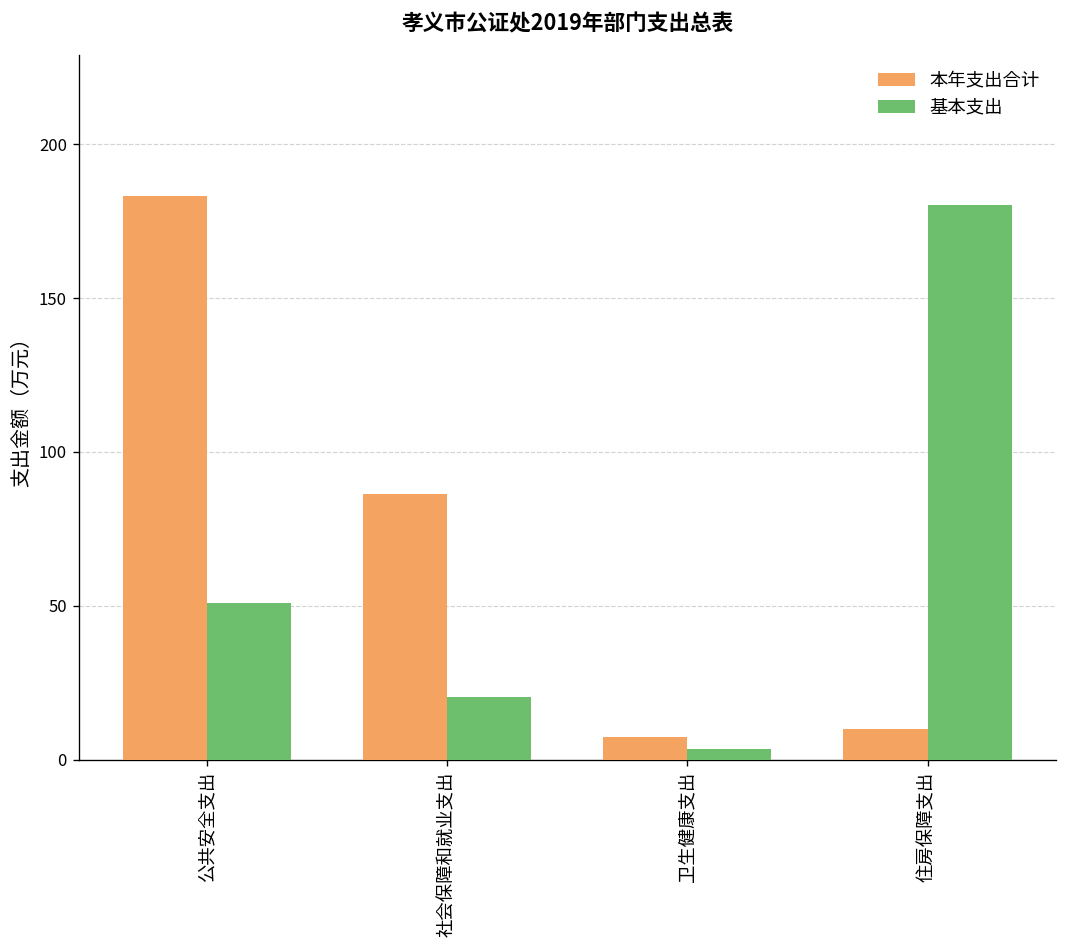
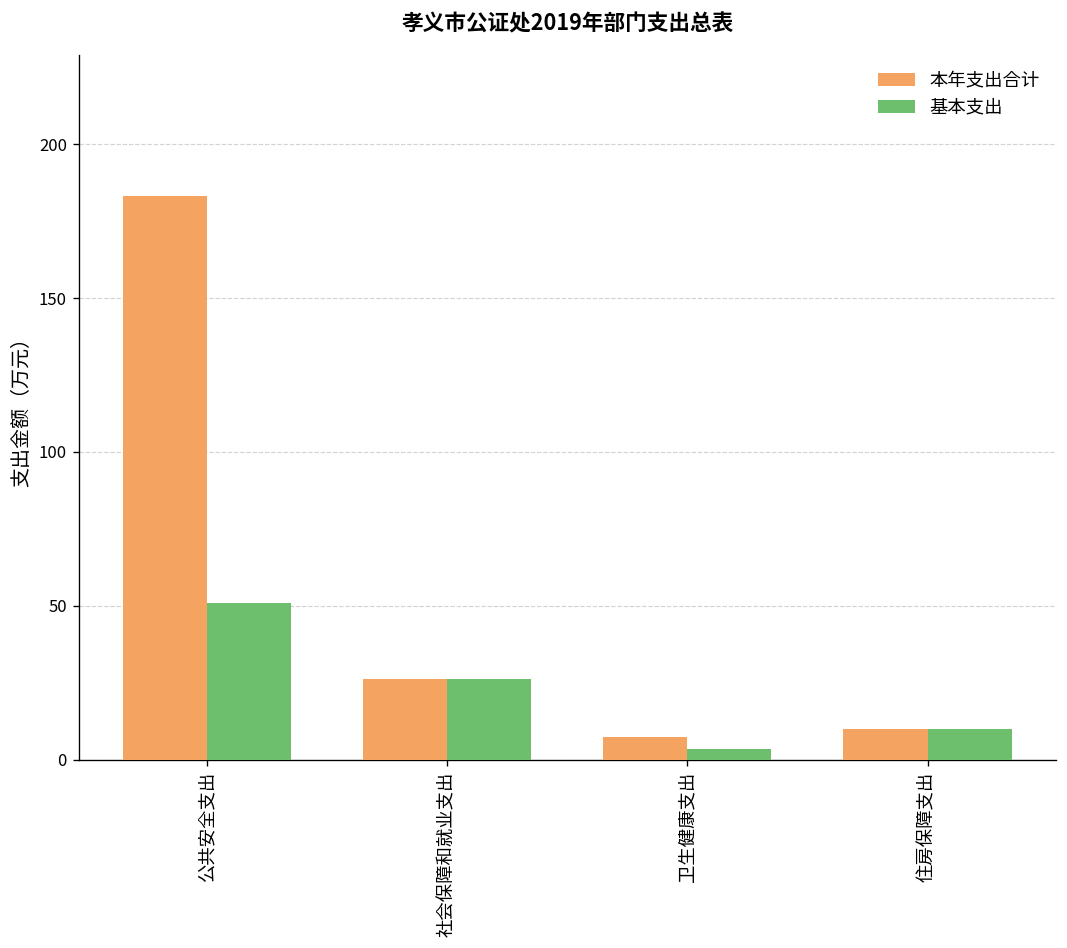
本年支出合计, 社会保障和就业支出: 86 -> 26
基本支出, 社会保障和就业支出: 20 -> 26
基本支出, 住房保障支出: 180 -> 10
